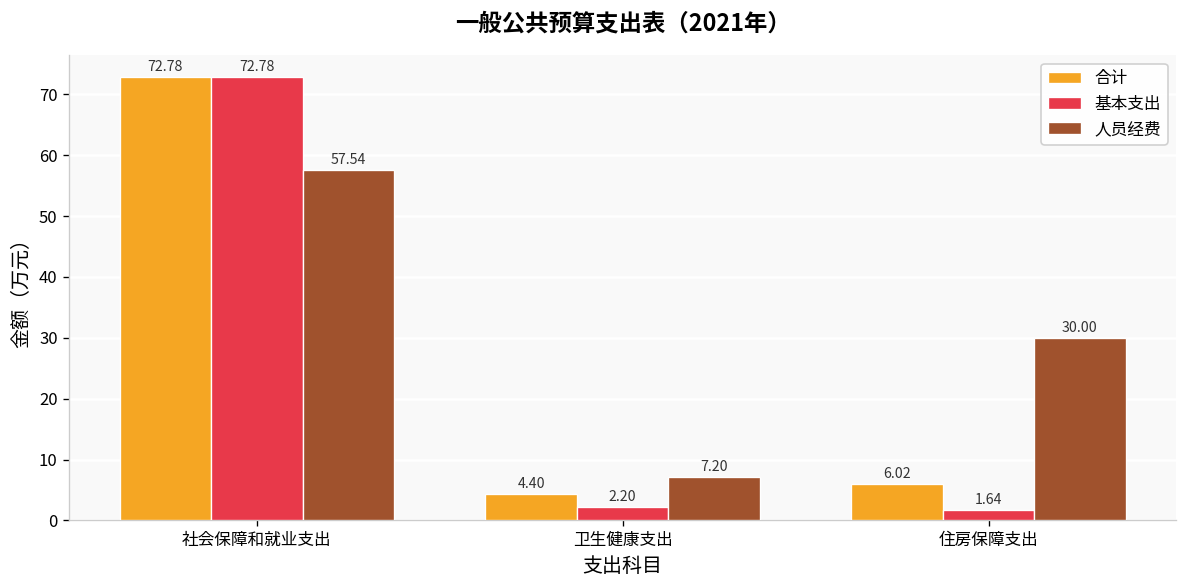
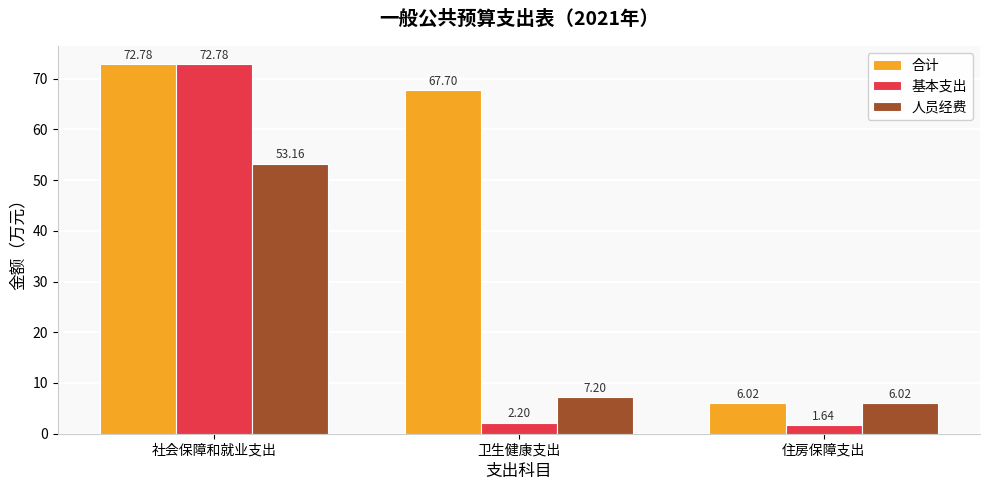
人员经费, 社会保障和就业支出: 57.54 -> 53.16
合计, 卫生健康支出: 4.40 -> 67.70
人员经费, 住房保障支出: 30.00 -> 6.02
